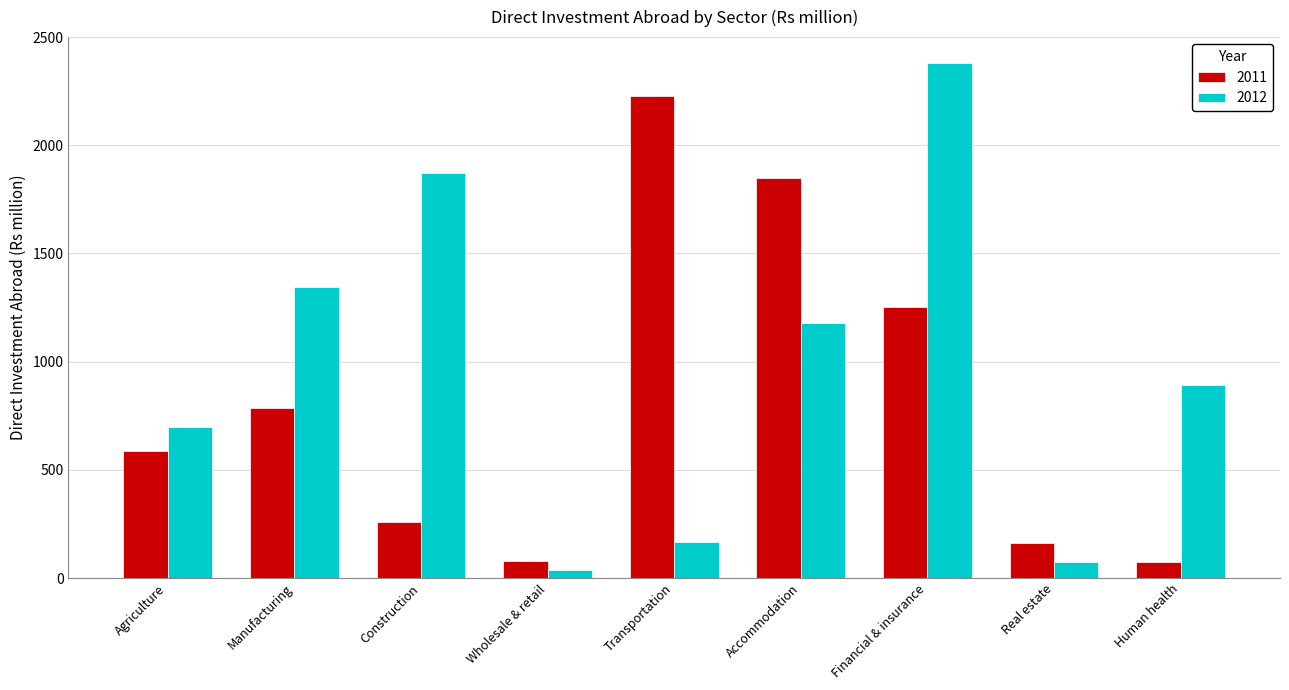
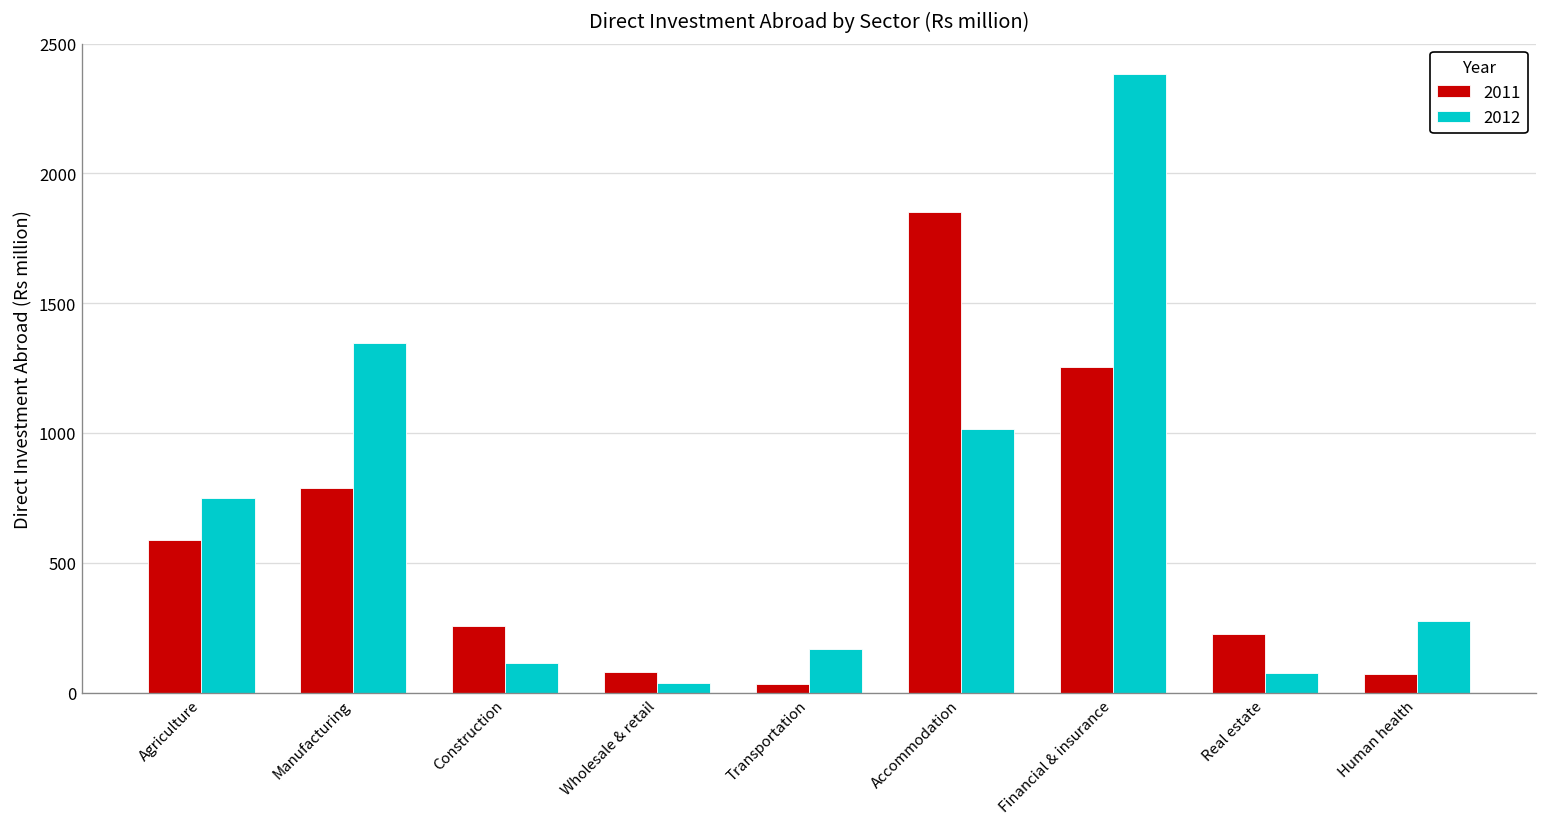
2012, Agriculture: 700 -> 750
2012, Construction: 1870 -> 110
2011, Transportation: 2230 -> 30
2012, Accommodation: 1180 -> 1020
2011, Real estate: 160 -> 230
2012, Human health: 890 -> 270
